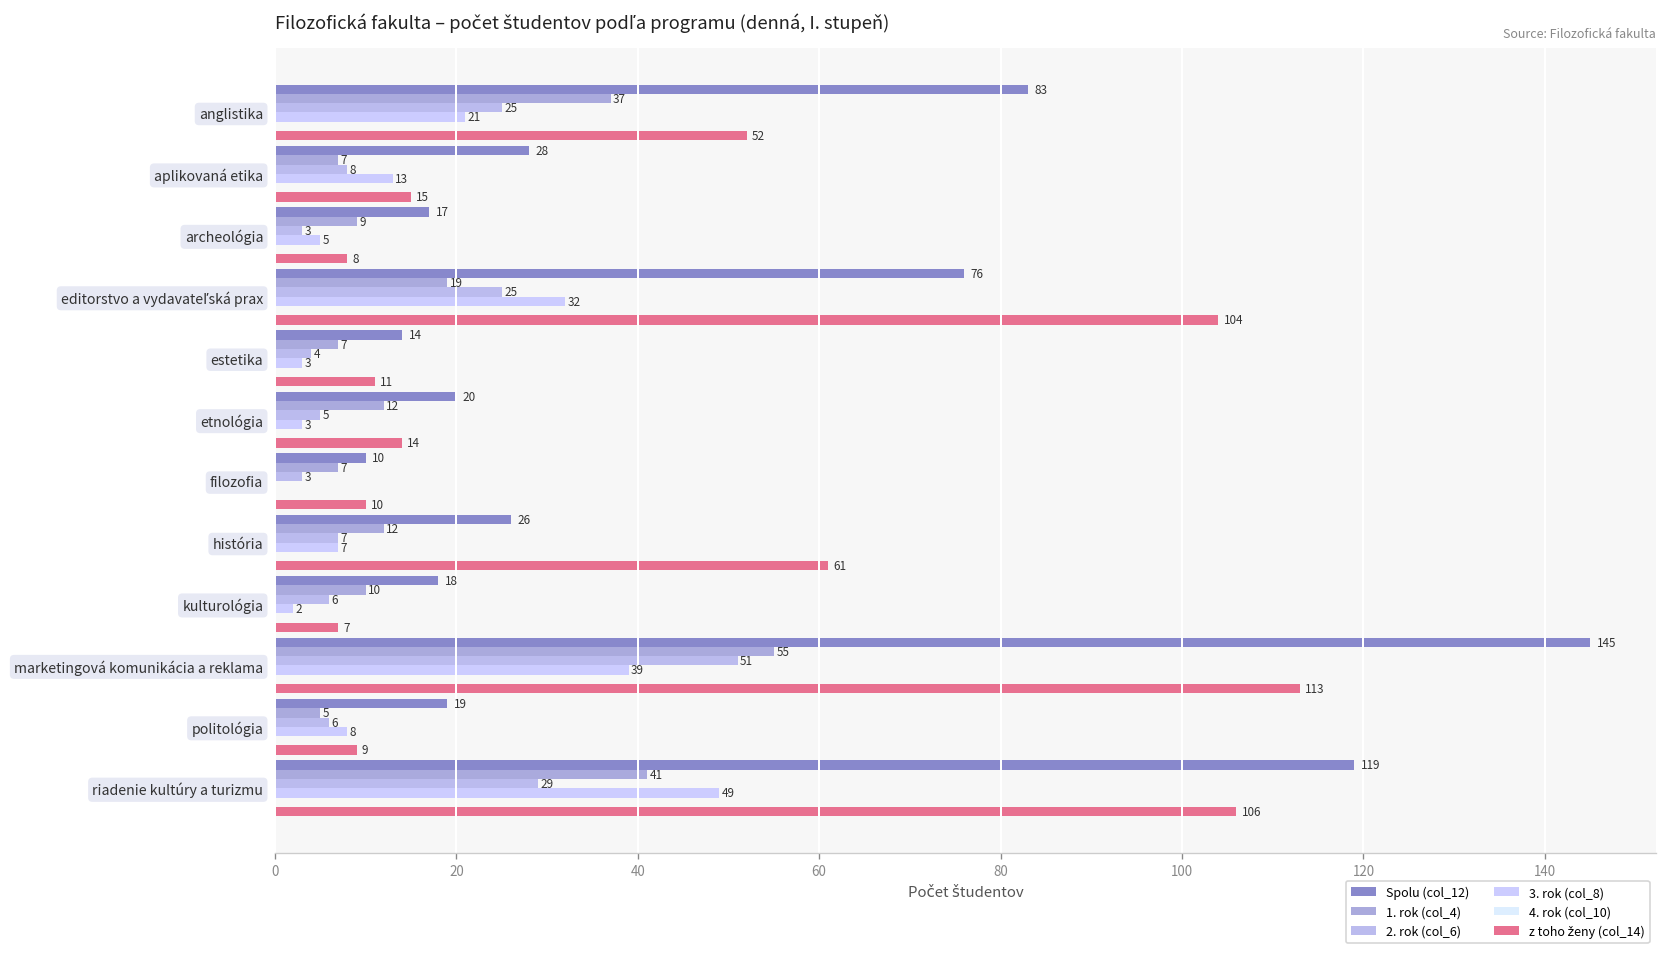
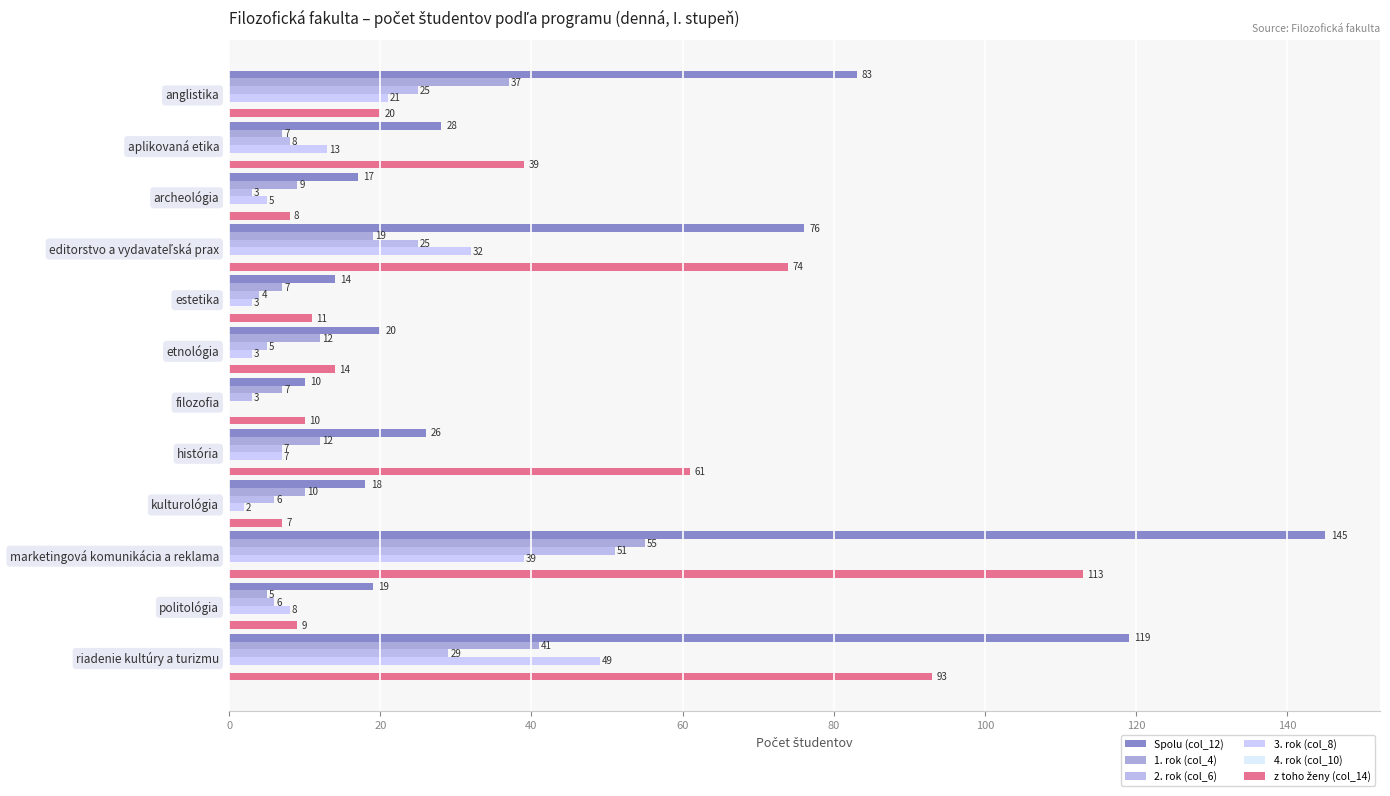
z toho ženy (col_14), anglistika: 52 -> 20
z toho ženy (col_14), aplikovaná etika: 15 -> 39
z toho ženy (col_14), editorstvo a vydavateľská prax: 104 -> 74
z toho ženy (col_14), riadenie kultúry a turizmu: 106 -> 93
